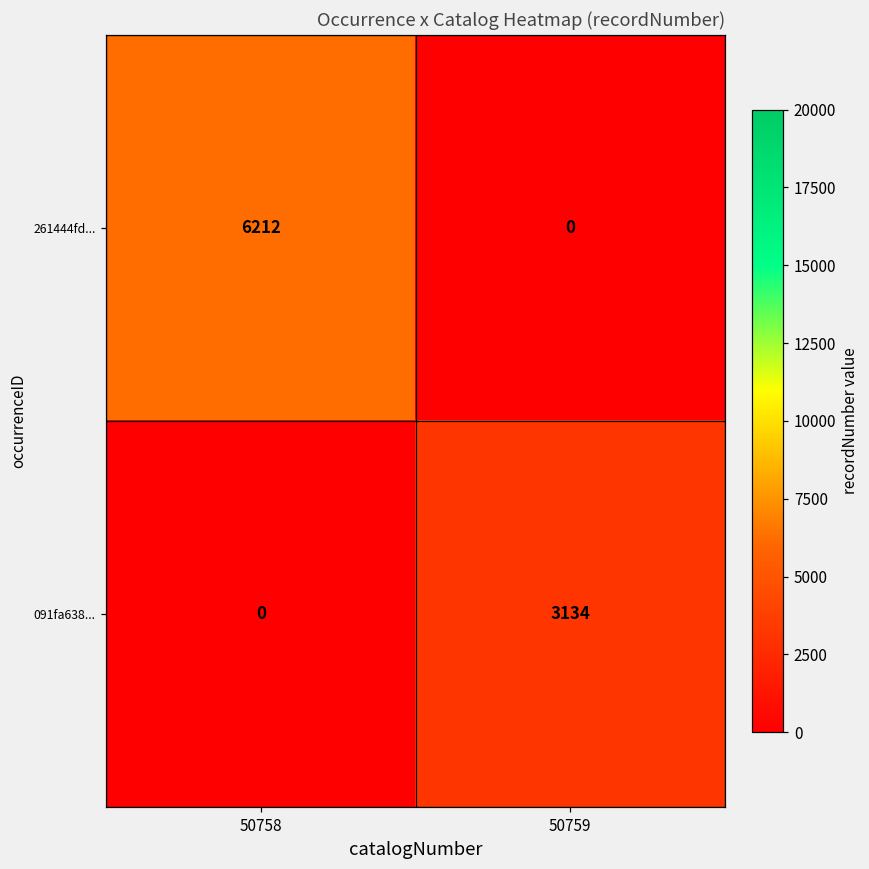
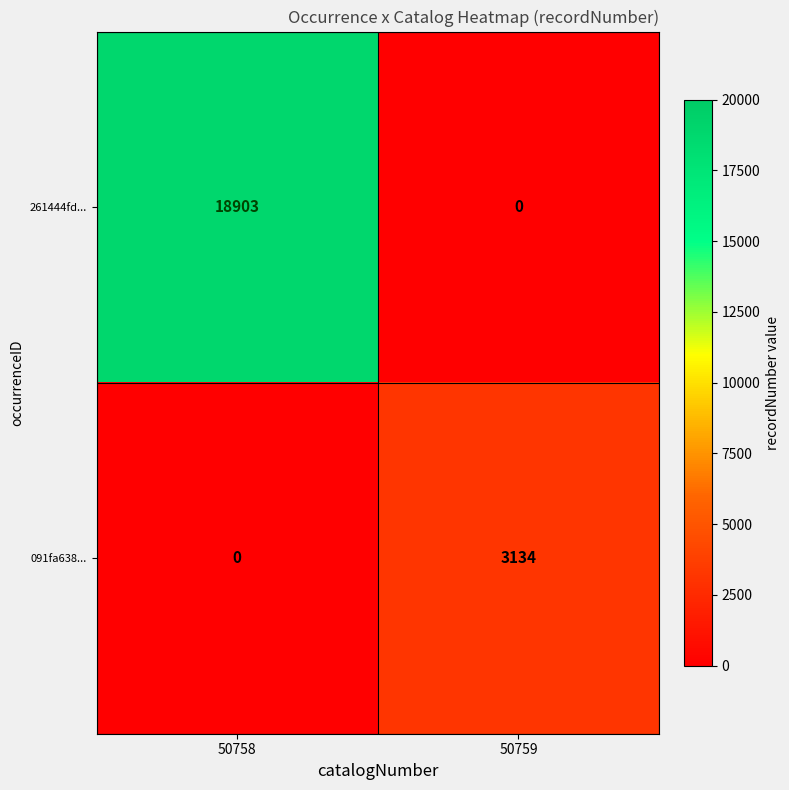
261444fd..., 50758: 6212 -> 18903
